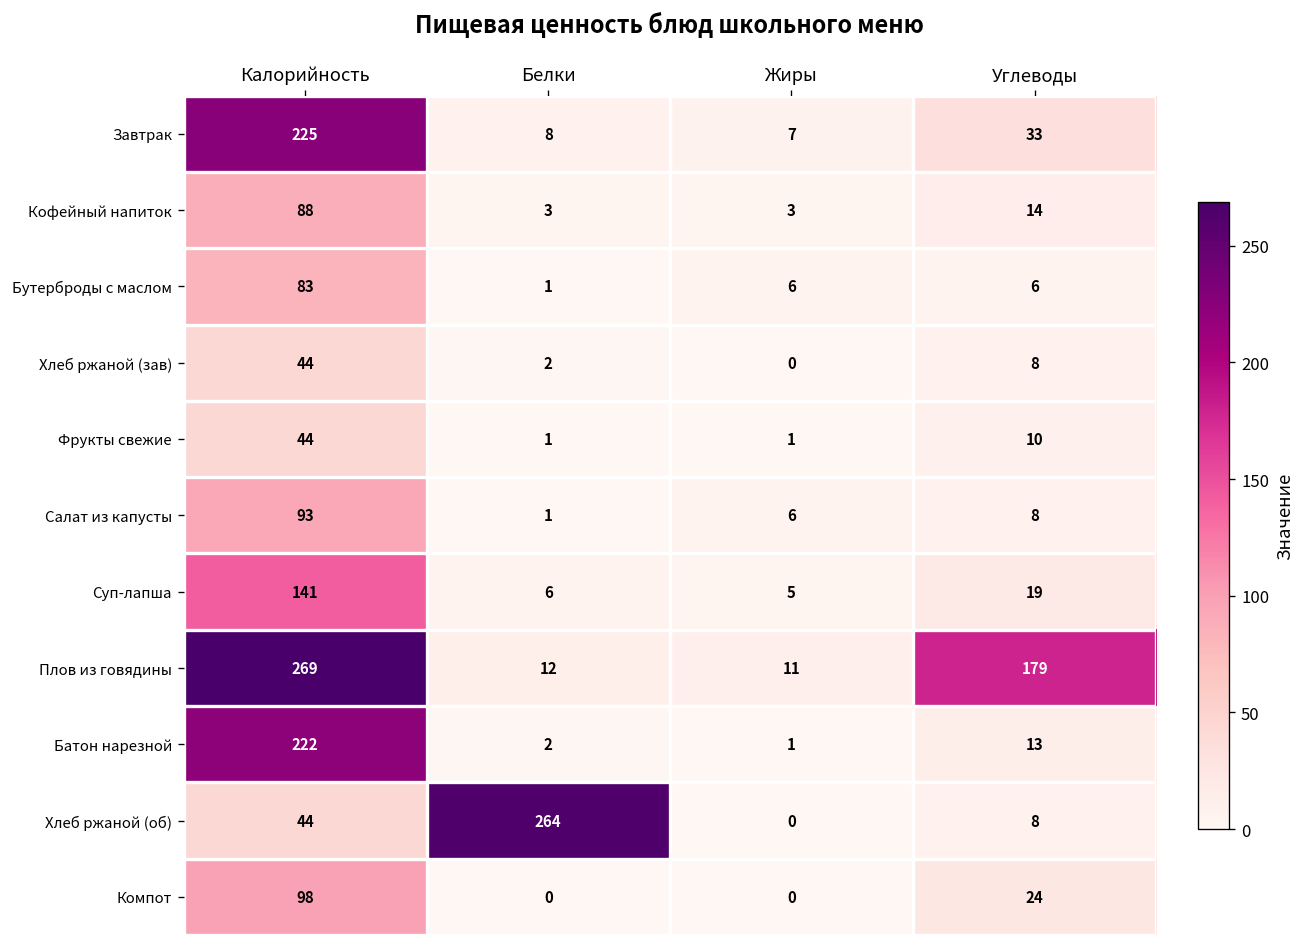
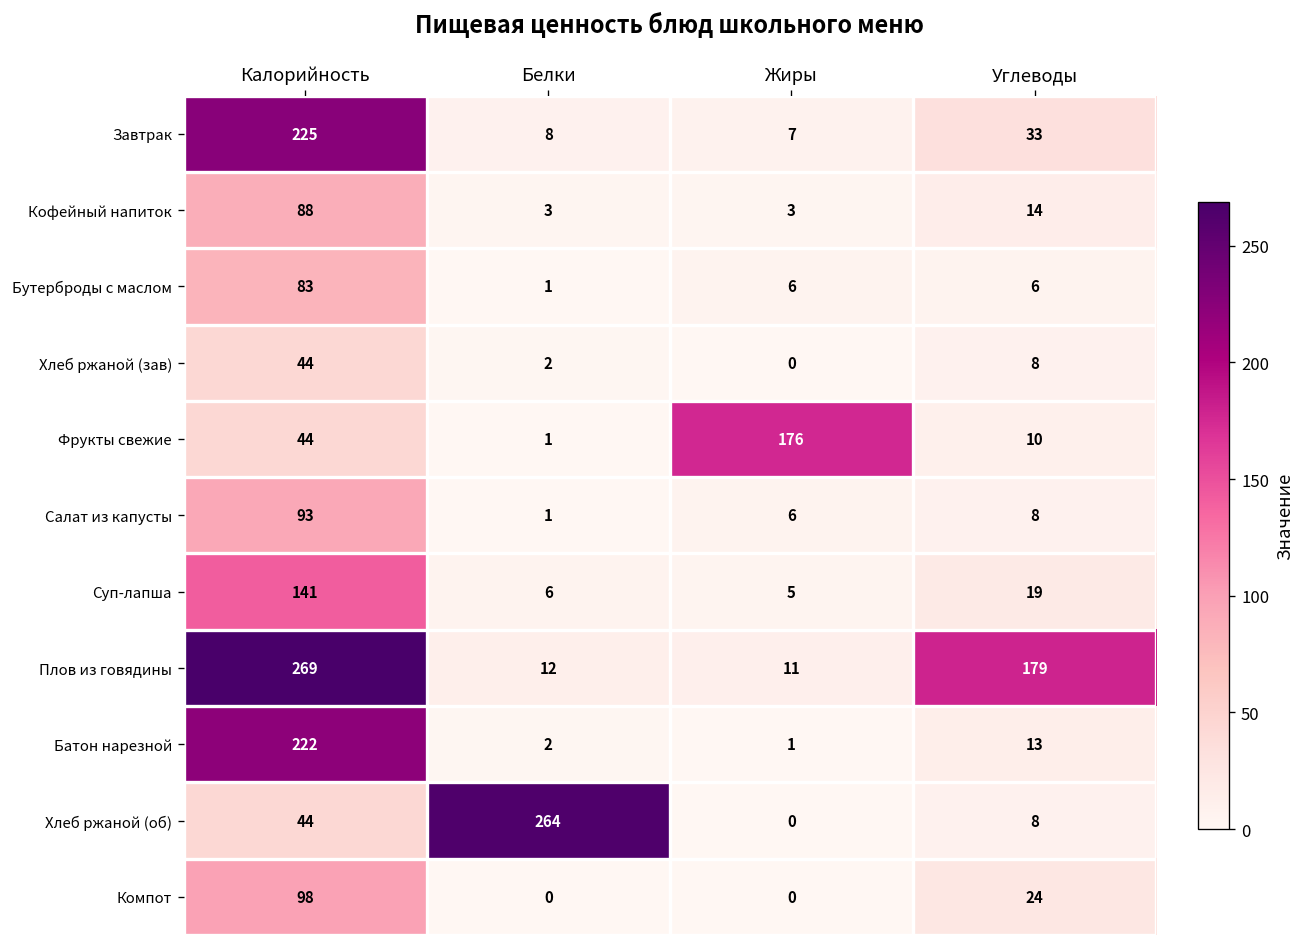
Фрукты свежие, Жиры: 1 -> 176
